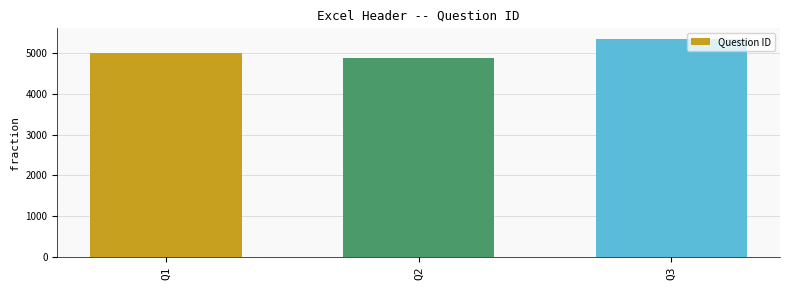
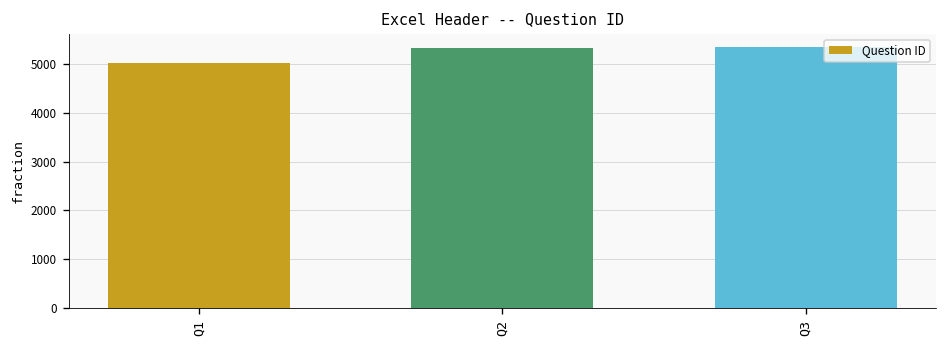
Q2: 4900 -> 5300
